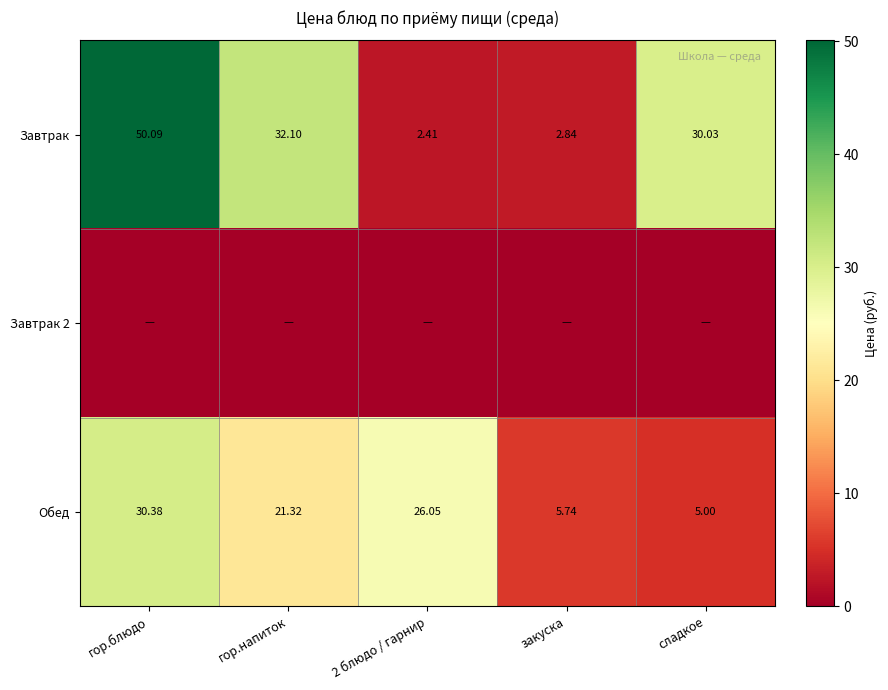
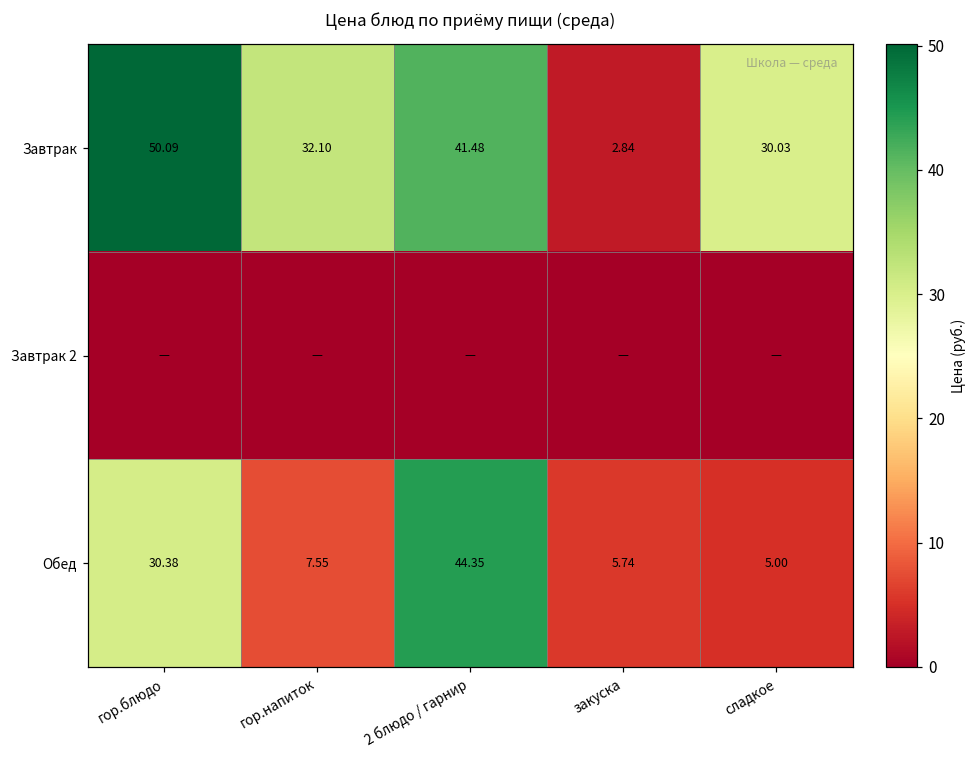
Завтрак, 2 блюдо / гарнир: 2.41 -> 41.48
Обед, гор.напиток: 21.32 -> 7.55
Обед, 2 блюдо / гарнир: 26.05 -> 44.35
